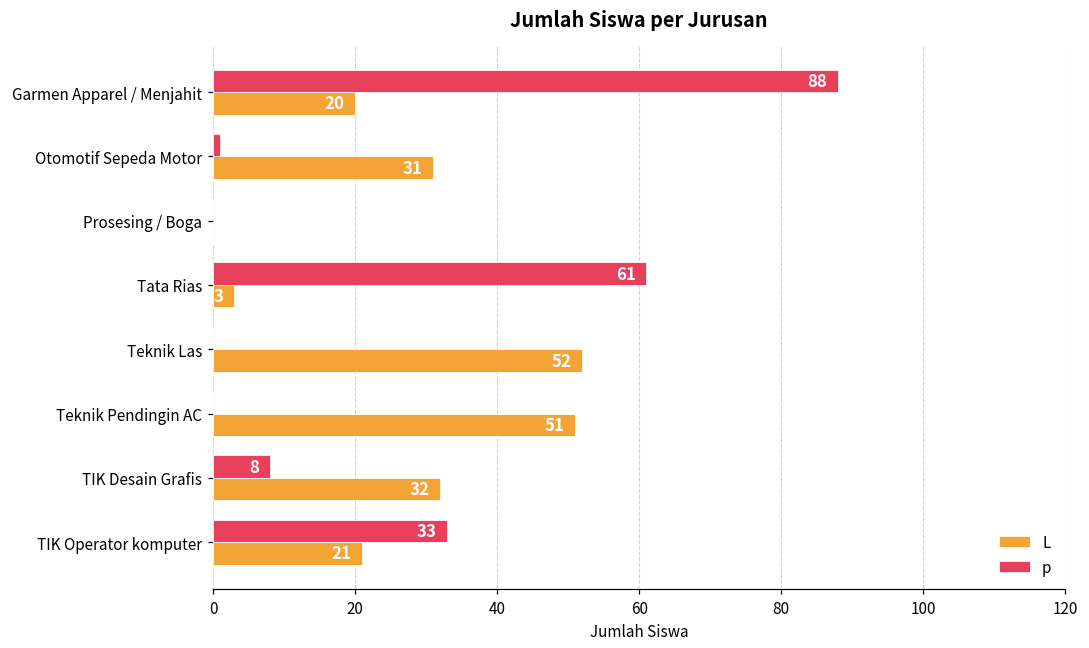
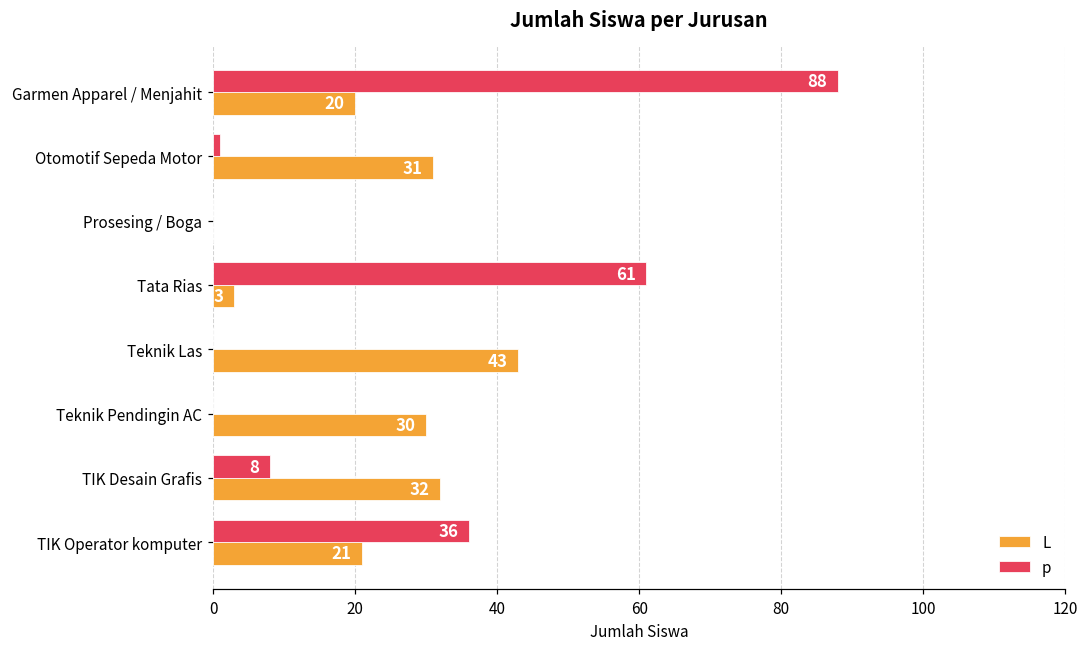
L, Teknik Las: 52 -> 43
L, Teknik Pendingin AC: 51 -> 30
p, TIK Operator komputer: 33 -> 36
